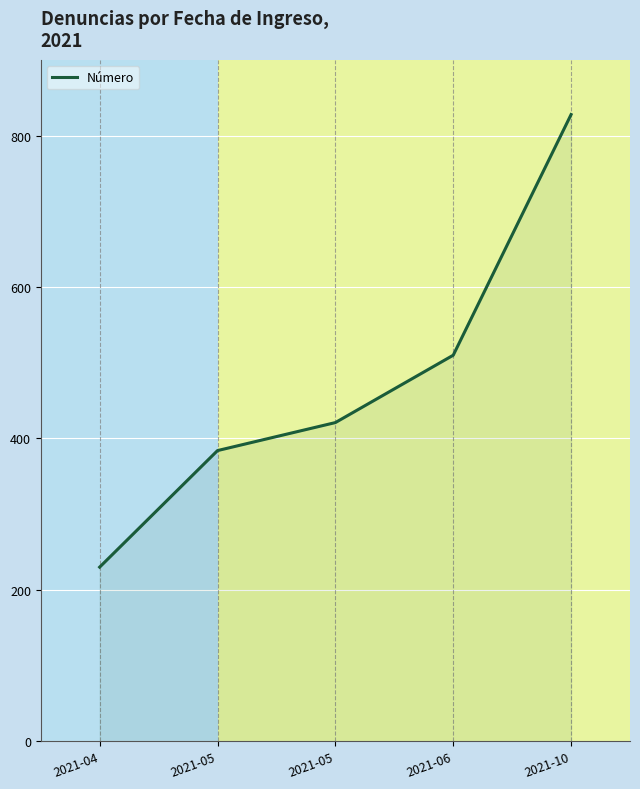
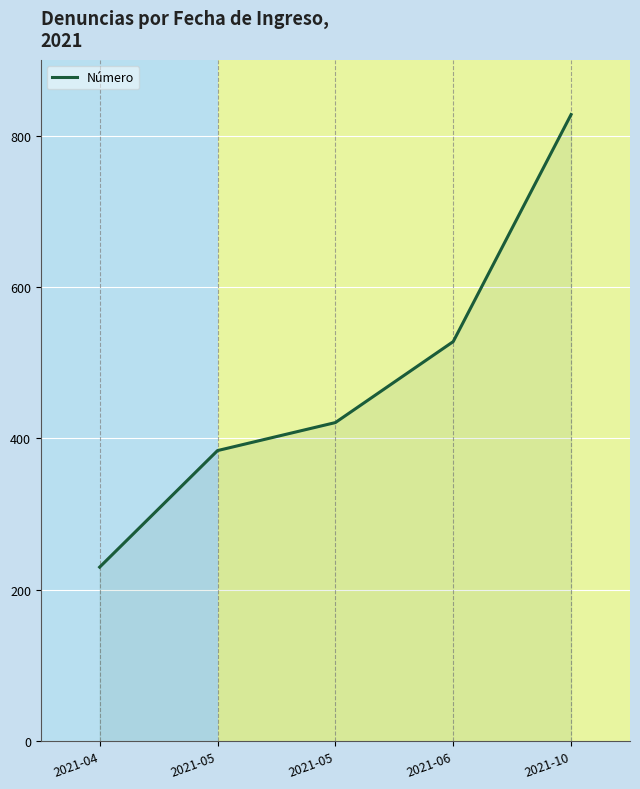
2021-06: 510 -> 530
